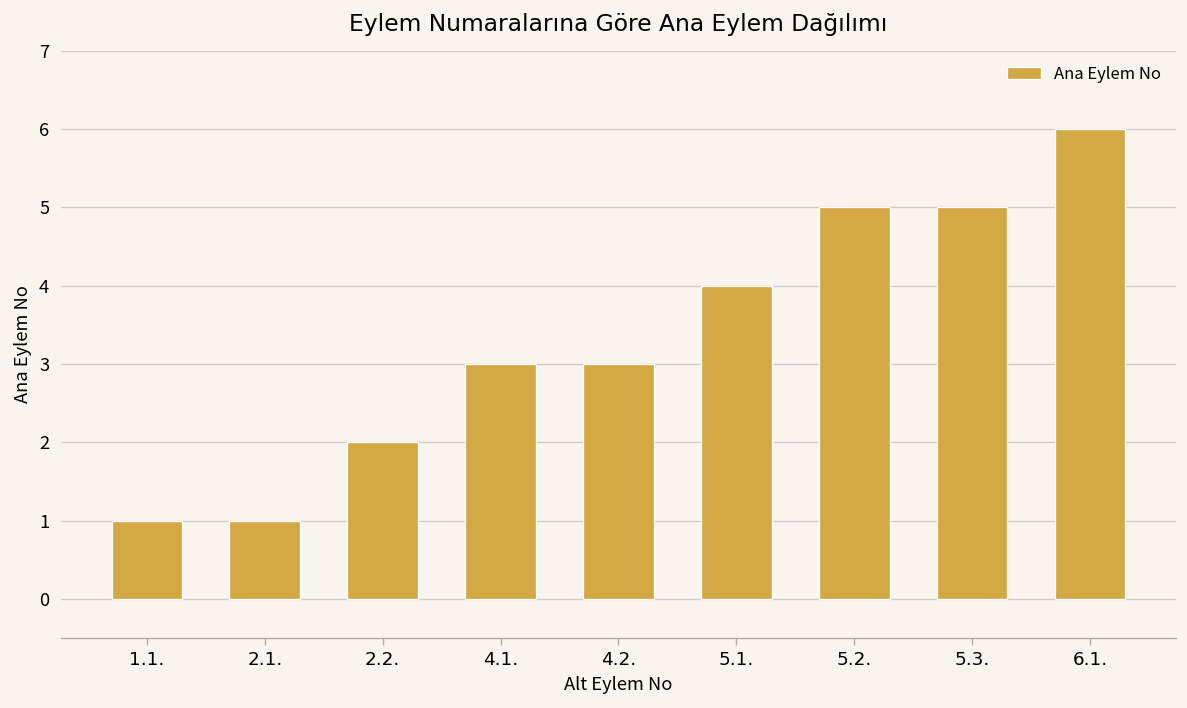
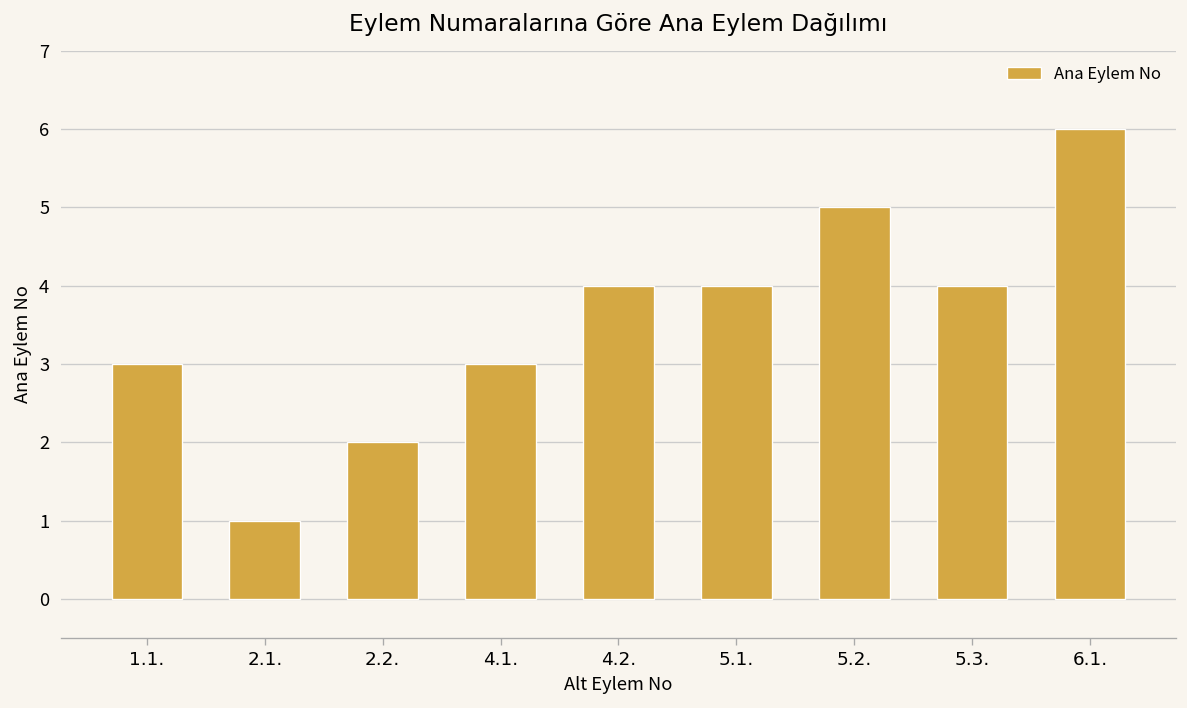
1.1.: 1 -> 3
4.2.: 3 -> 4
5.3.: 5 -> 4
